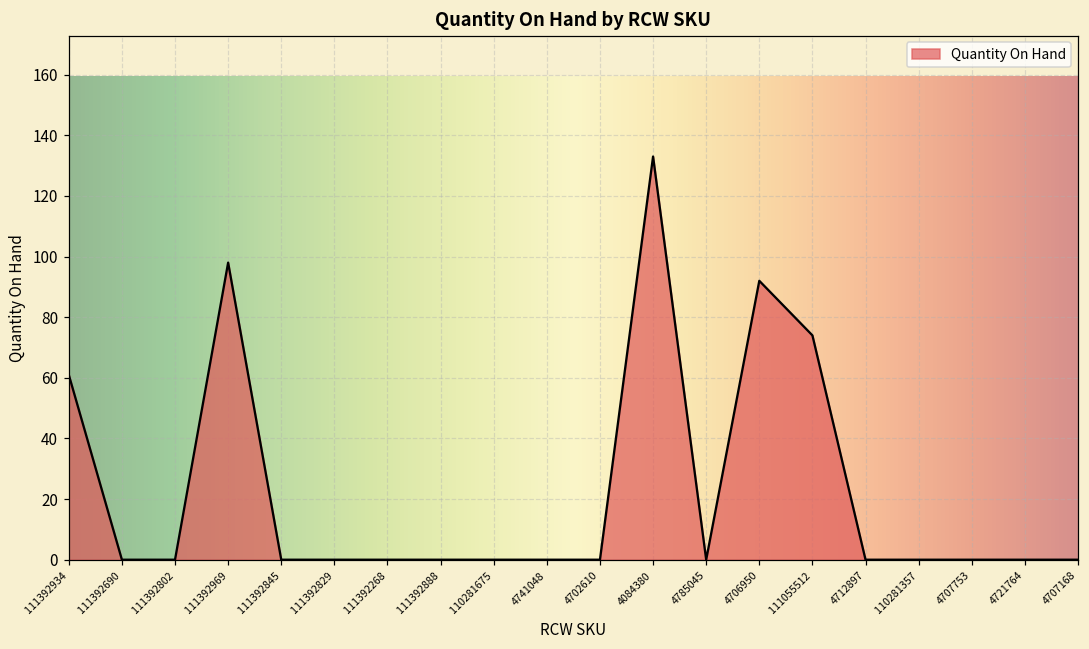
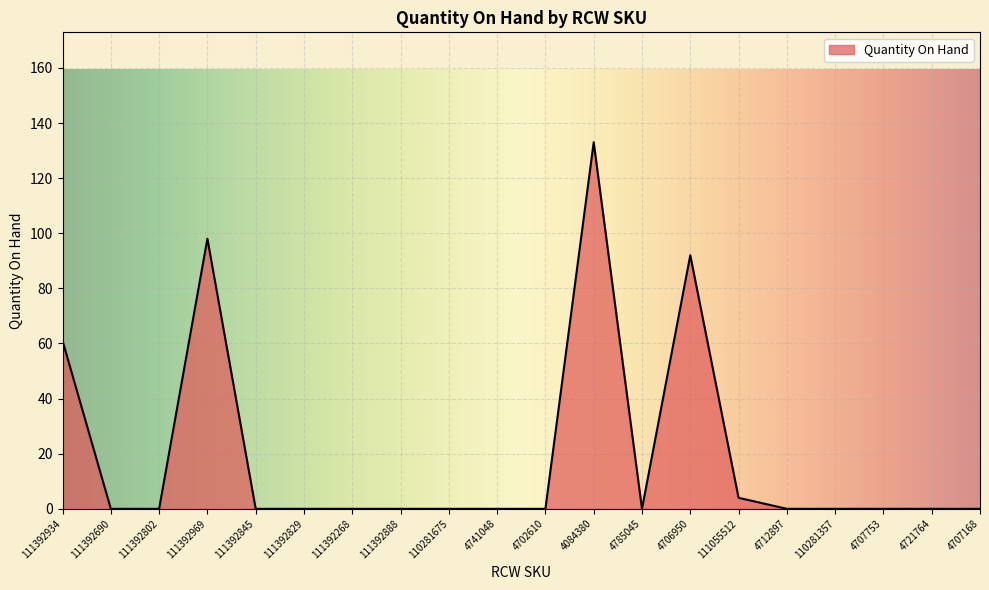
111055512: 74 -> 4
